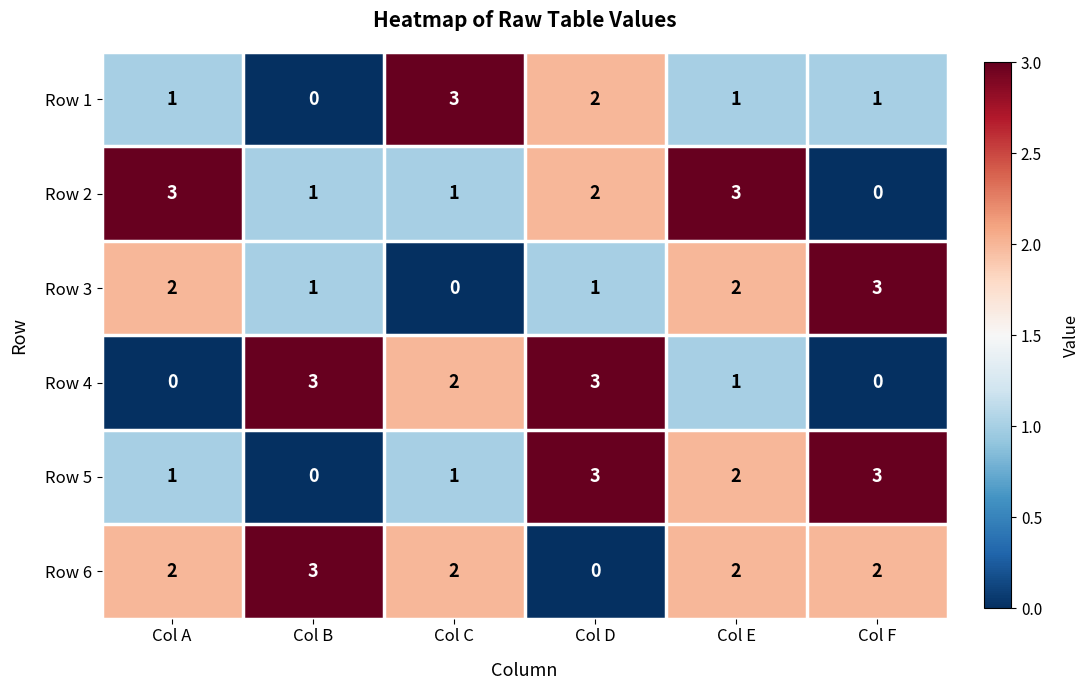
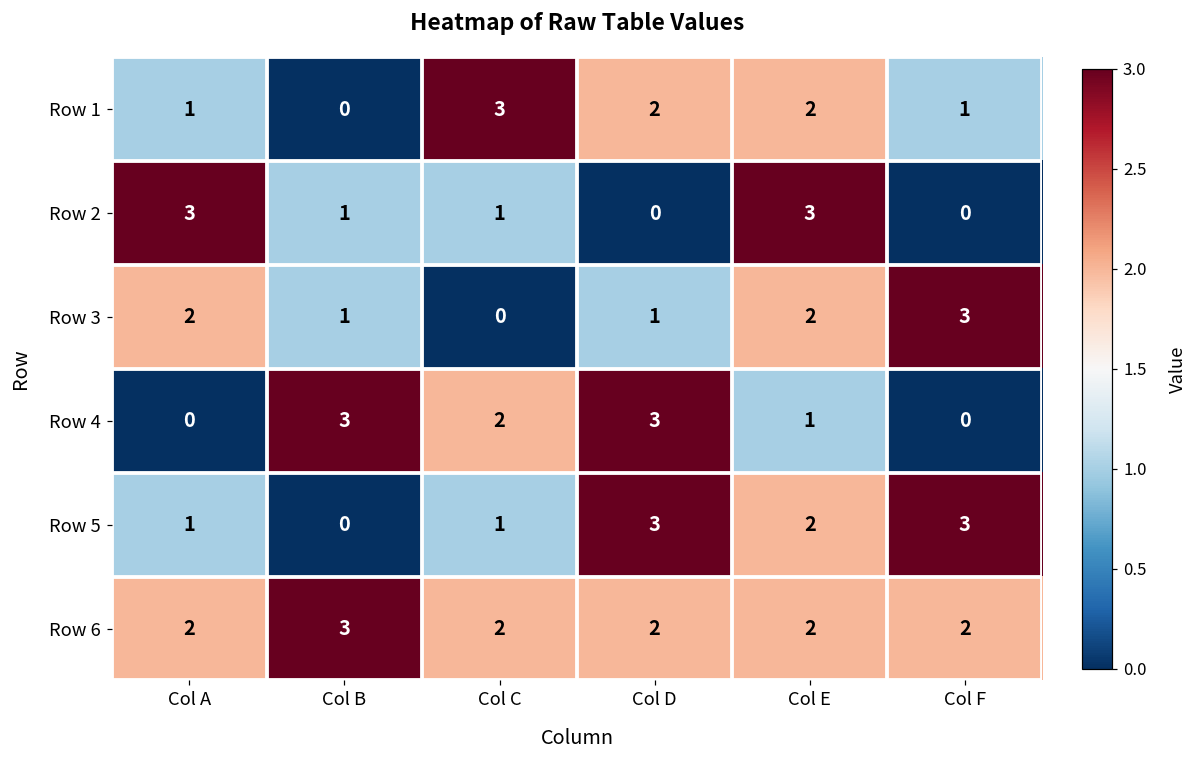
Row 1, Col E: 1 -> 2
Row 2, Col D: 2 -> 0
Row 6, Col D: 0 -> 2
